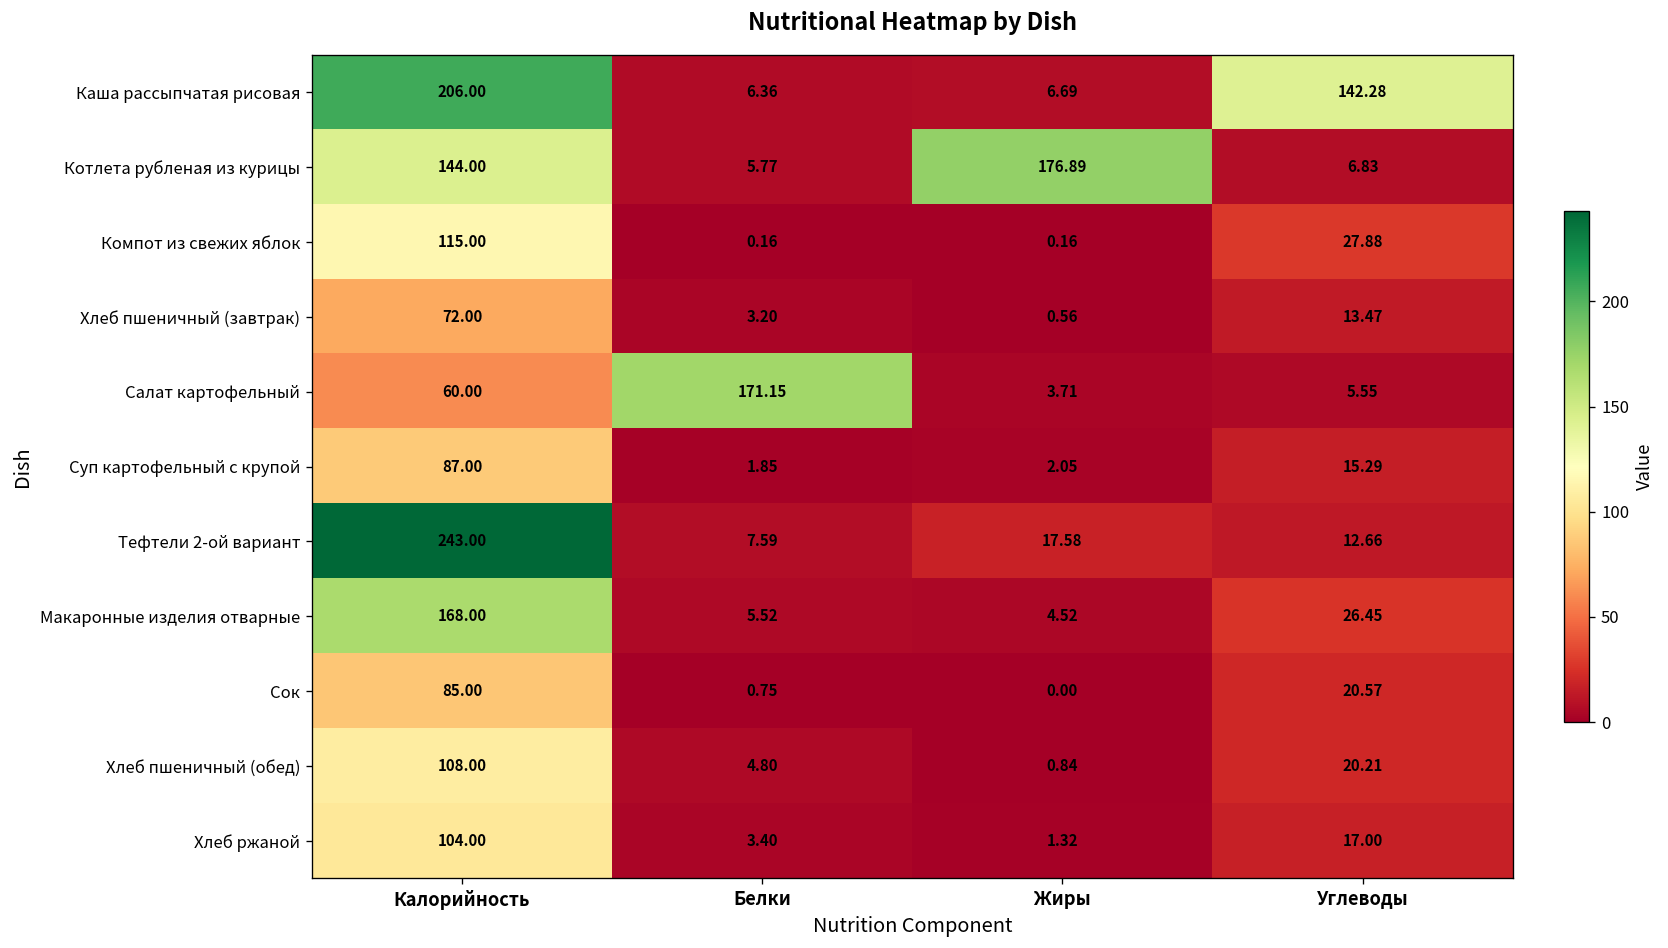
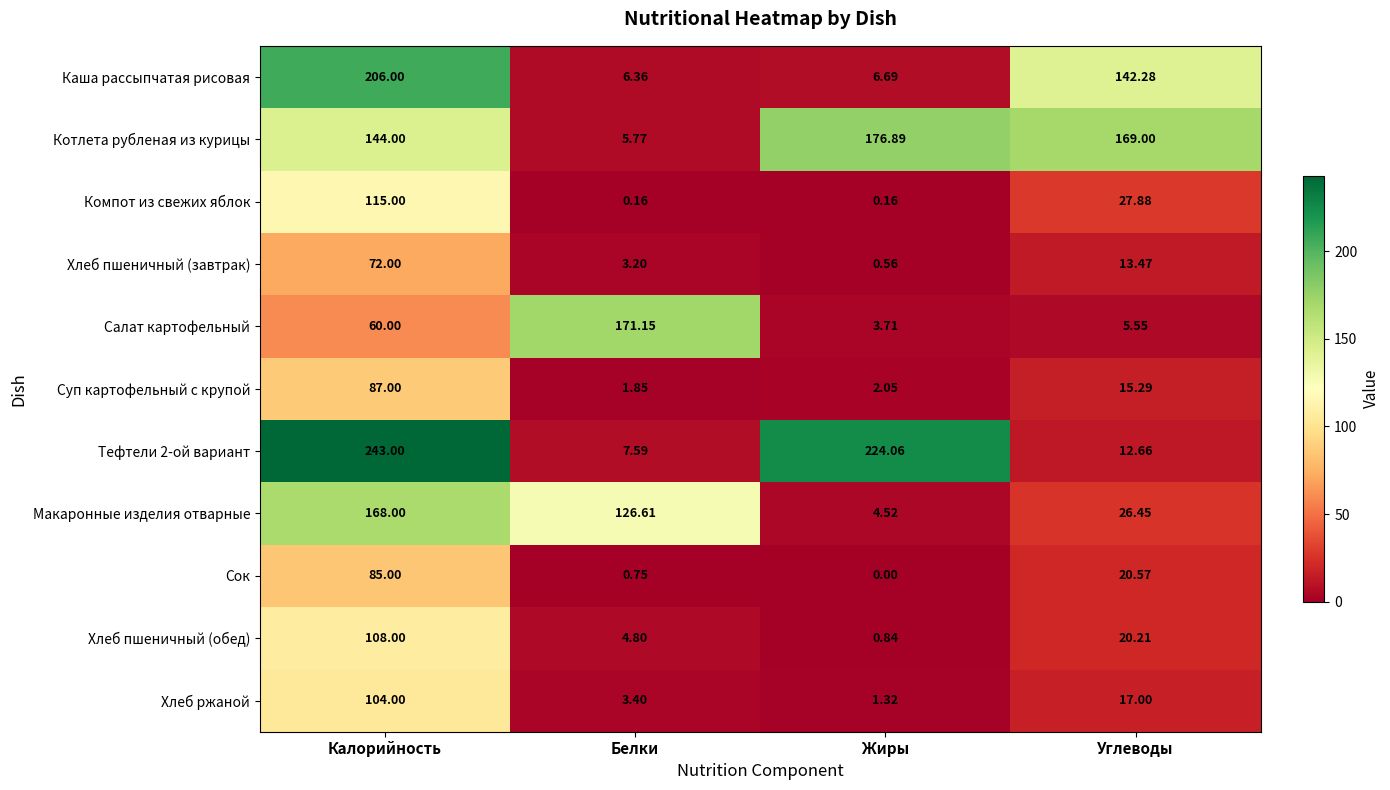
Котлета рубленая из курицы, Углеводы: 6.83 -> 169.00
Тефтели 2-ой вариант, Жиры: 17.58 -> 224.06
Макаронные изделия отварные, Белки: 5.52 -> 126.61
